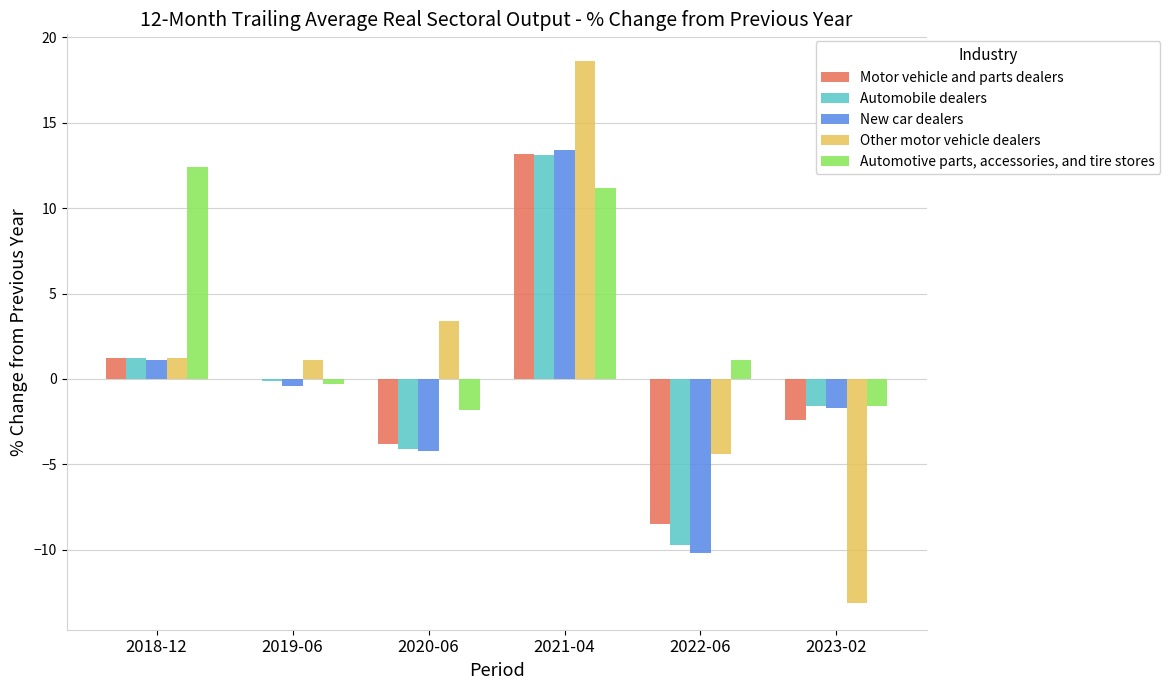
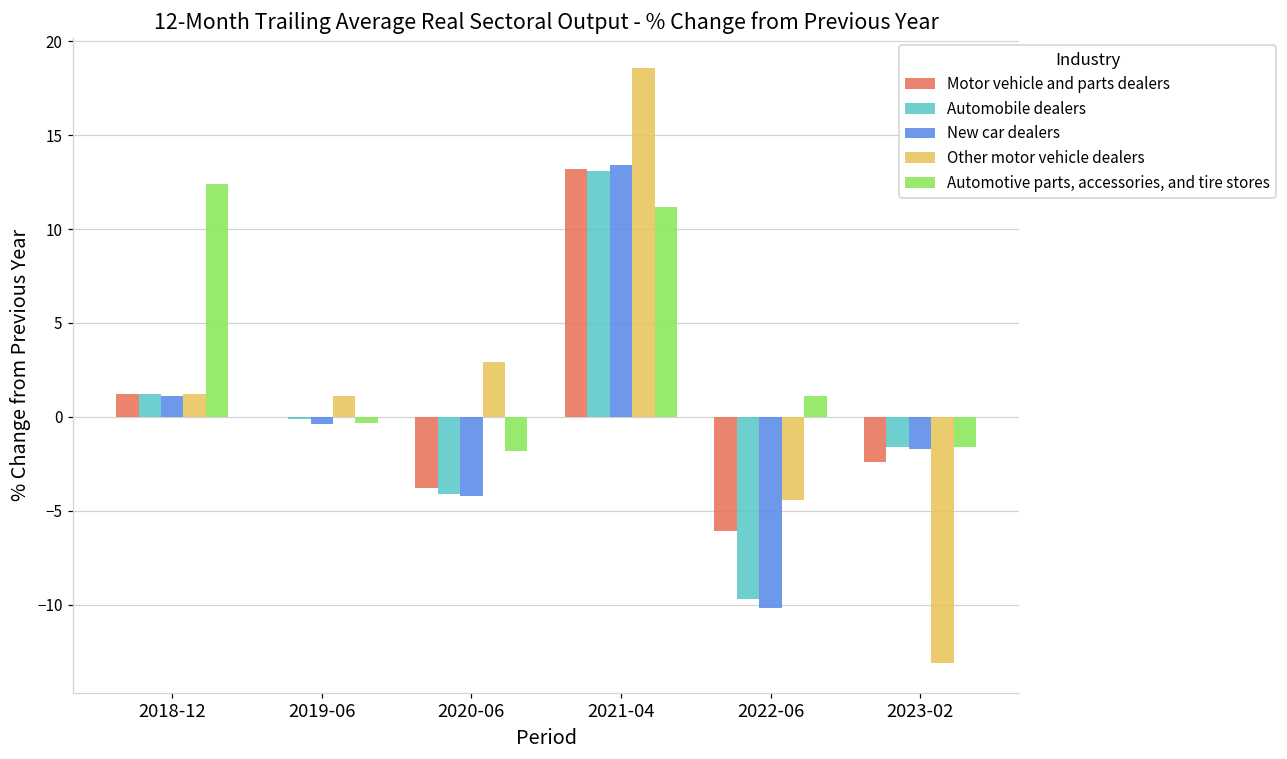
Other motor vehicle dealers, 2020-06: 3.4 -> 2.9
Motor vehicle and parts dealers, 2022-06: -8.5 -> -6.1
